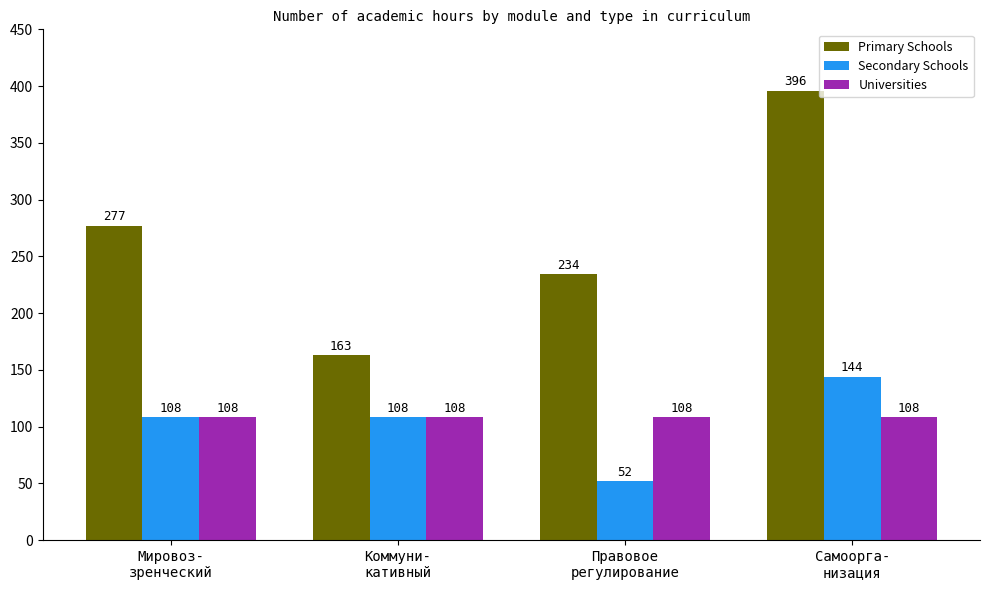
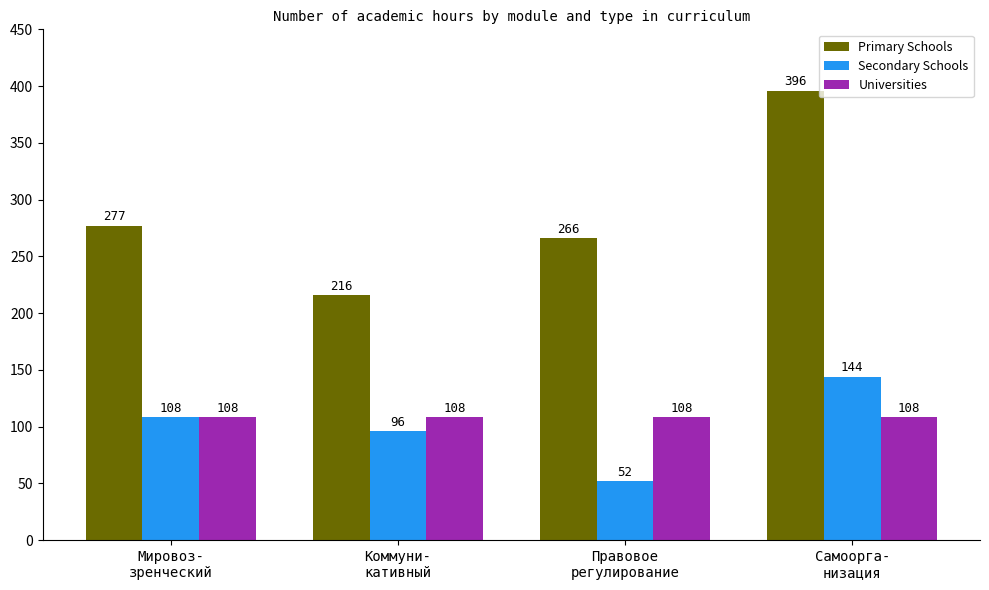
Primary Schools, Коммуни- кативный: 163 -> 216
Secondary Schools, Коммуни- кативный: 108 -> 96
Primary Schools, Правовое регулирование: 234 -> 266
